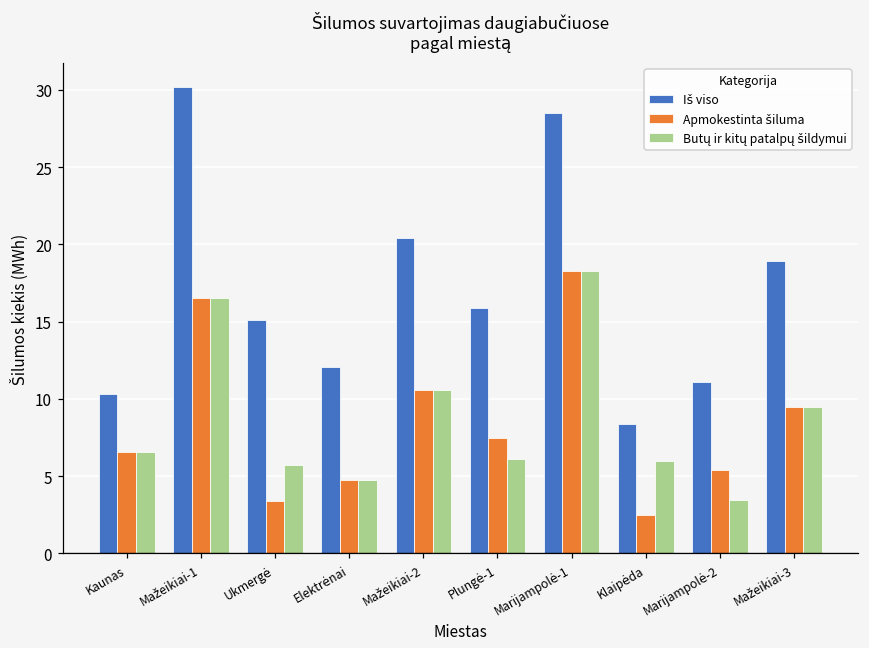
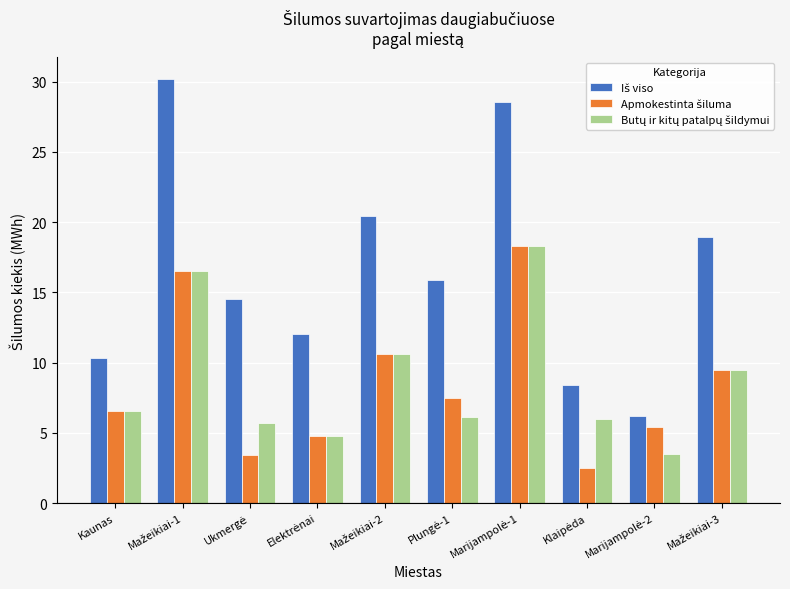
Iš viso, Ukmergė: 15.1 -> 14.5
Iš viso, Marijampolė-2: 11.1 -> 6.2
